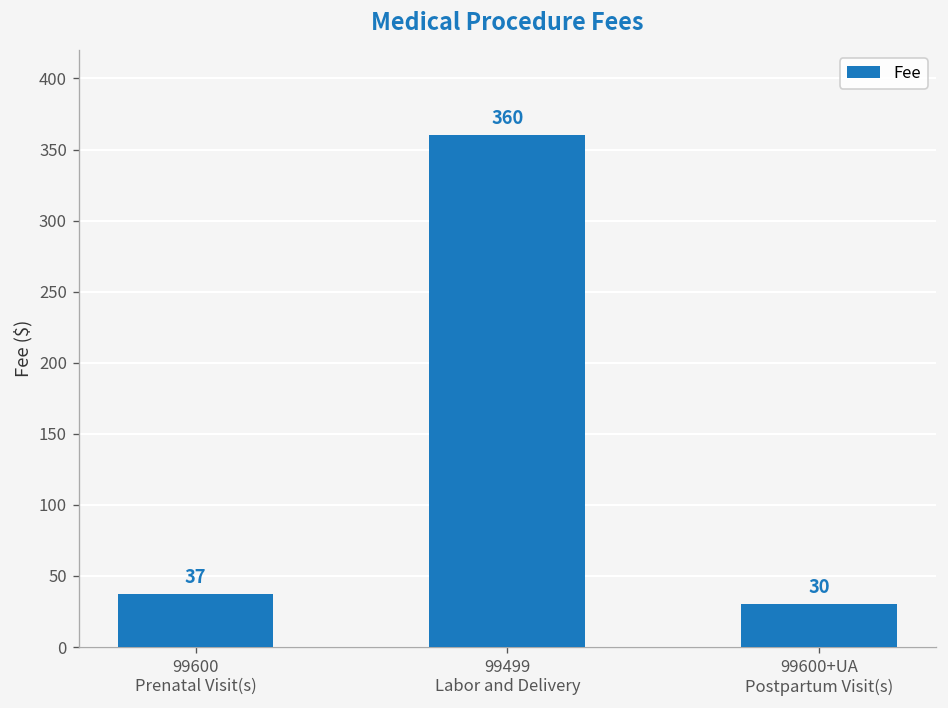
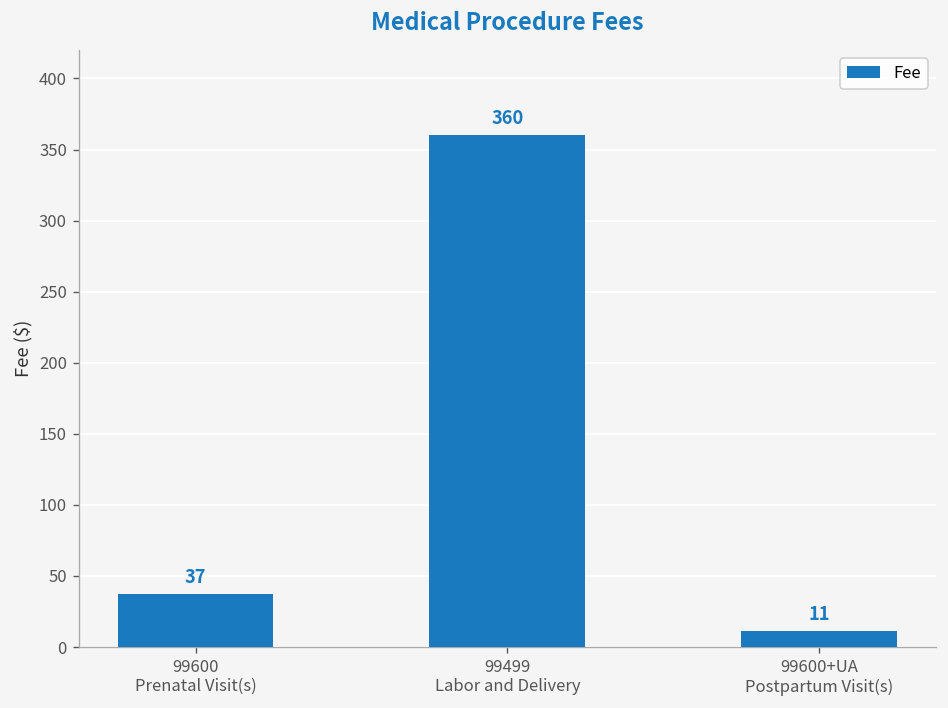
99600+UA Postpartum Visit(s): 30 -> 11
